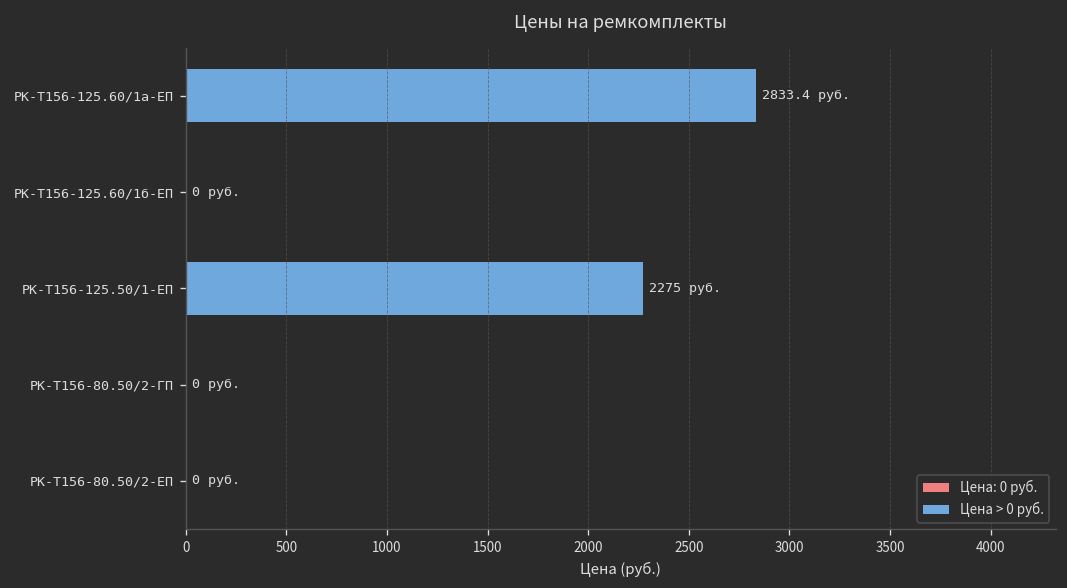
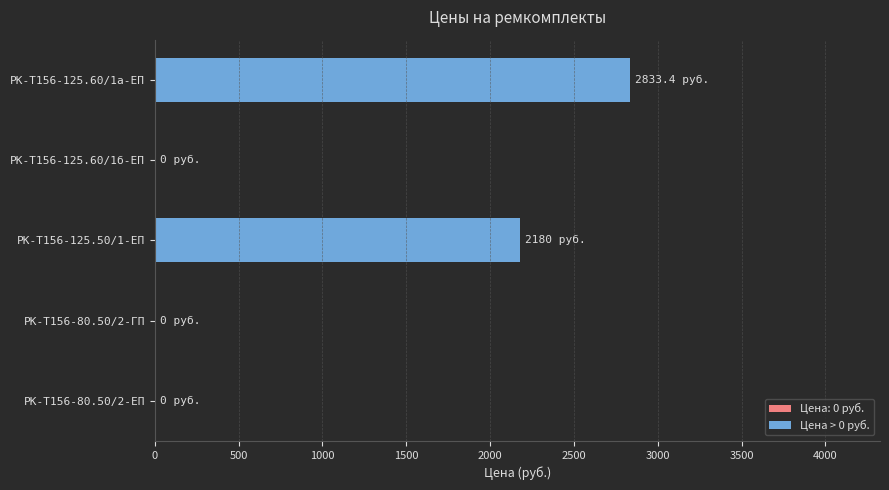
РК-Т156-125.50/1-ЕП: 2275 -> 2180
